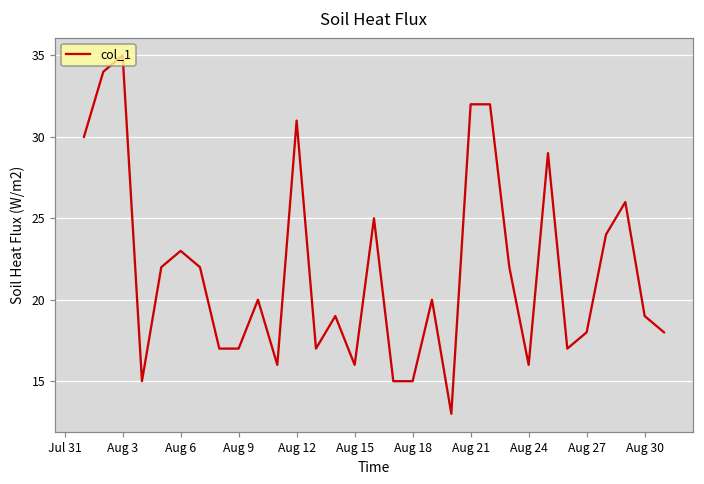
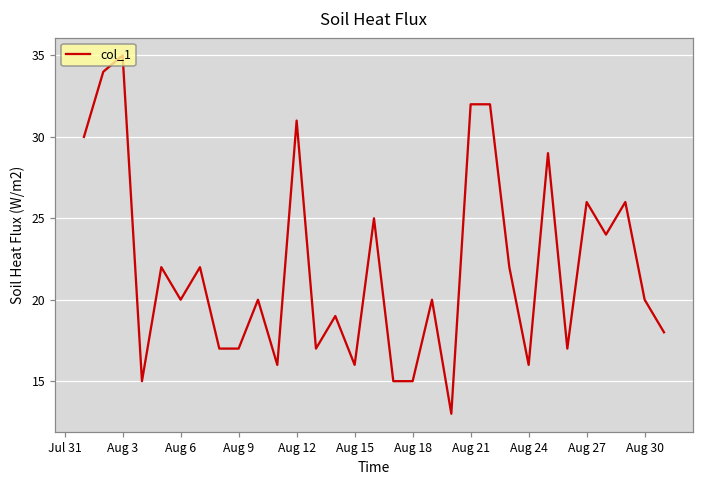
Aug 6: 23 -> 20
Aug 27: 18 -> 26
Aug 30: 19 -> 20
